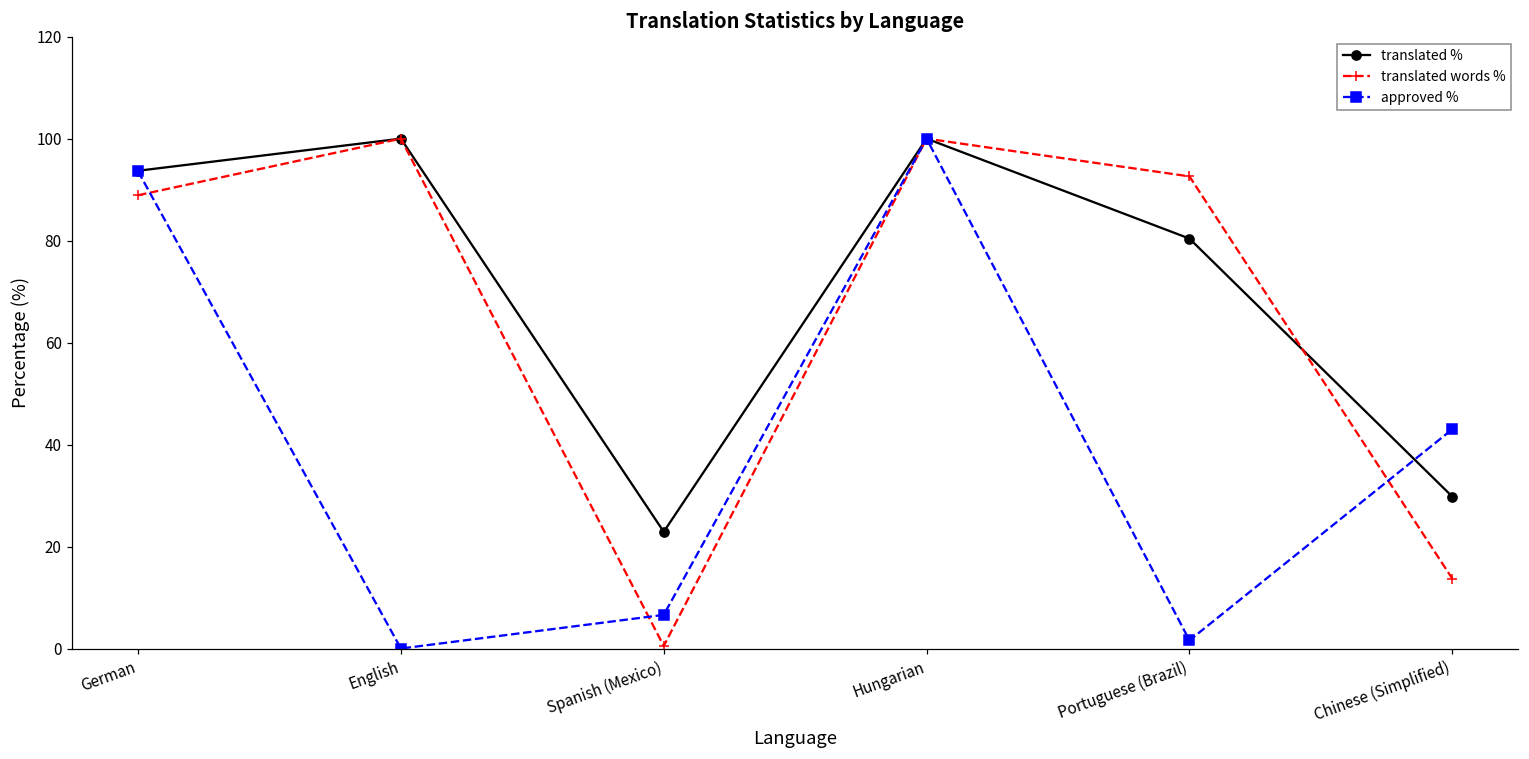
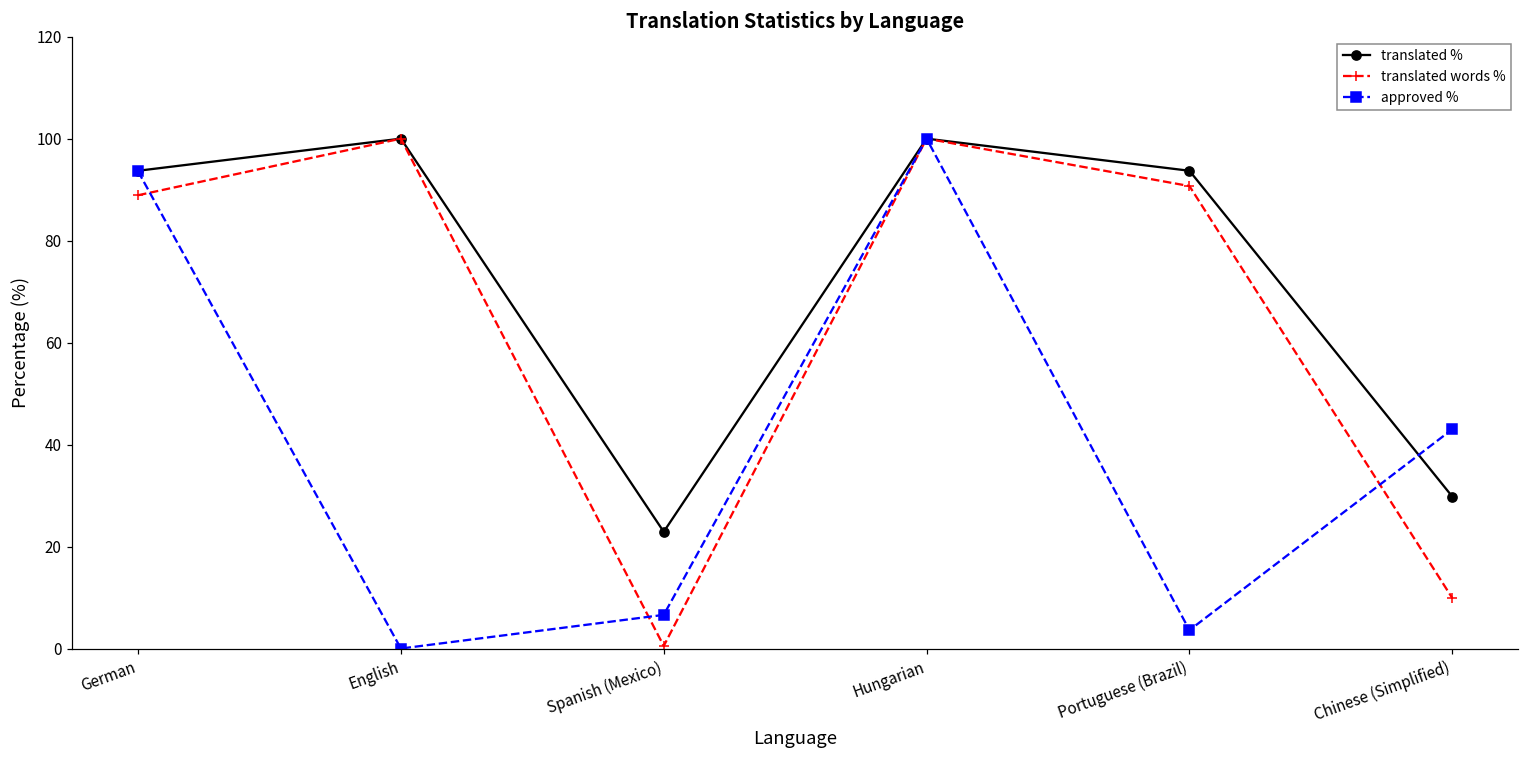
translated %, Portuguese (Brazil): 80 -> 94
translated words %, Portuguese (Brazil): 93 -> 91
approved %, Portuguese (Brazil): 2 -> 4
translated words %, Chinese (Simplified): 14 -> 10
